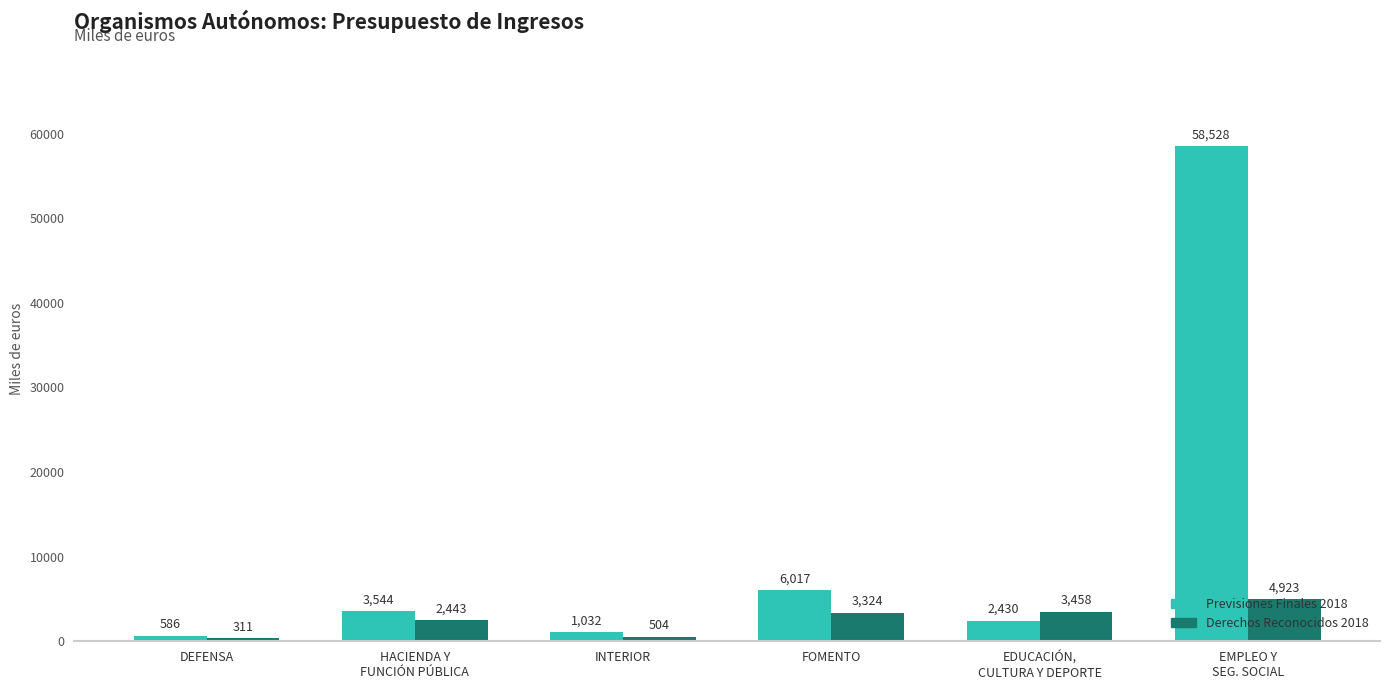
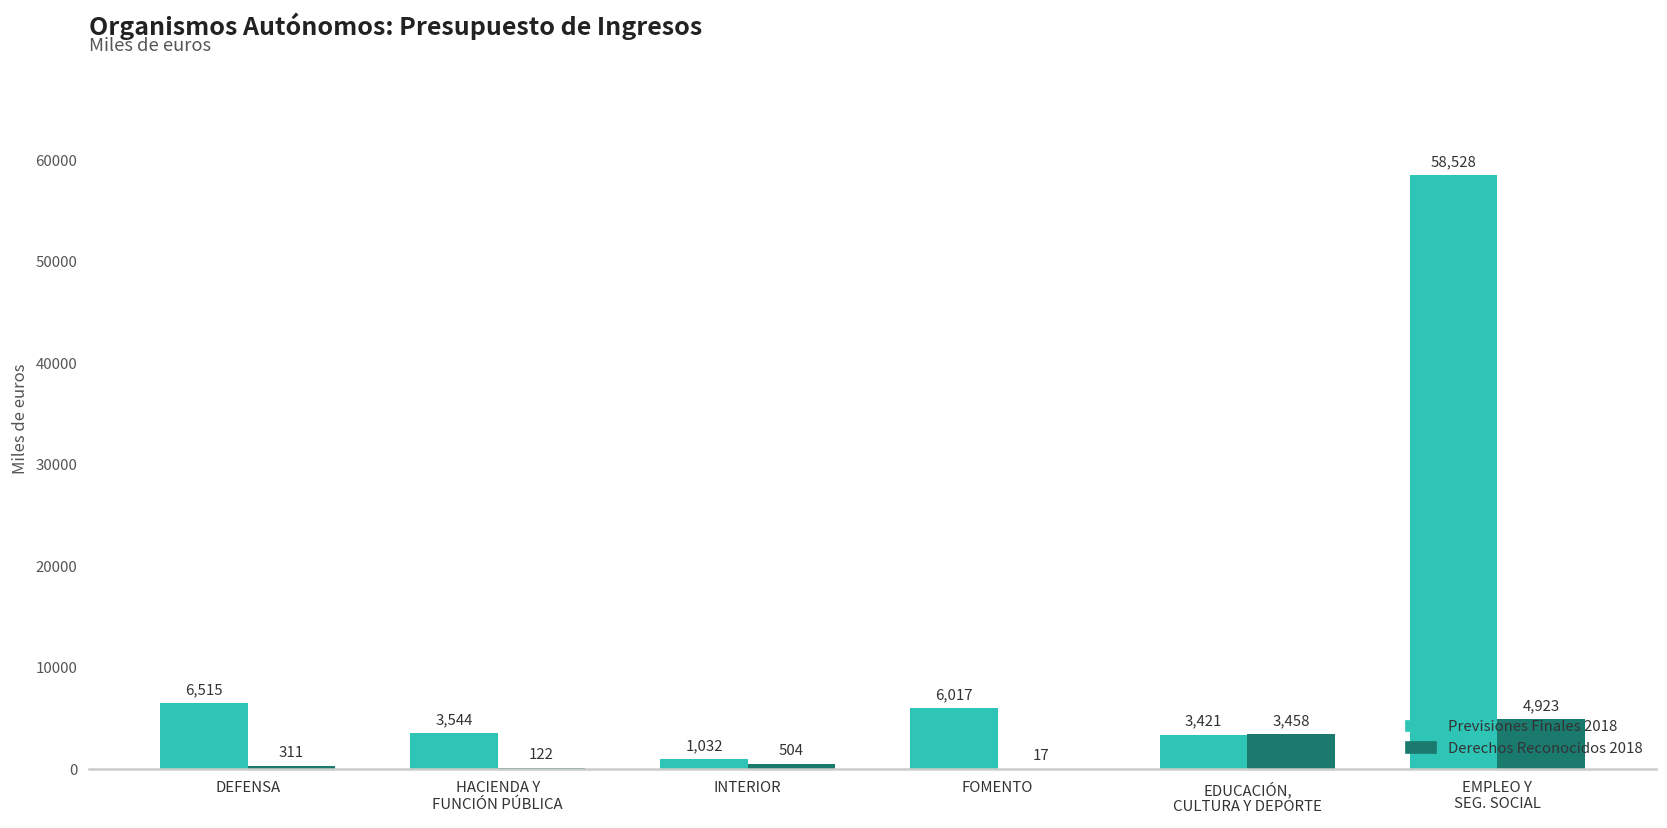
Previsiones Finales 2018, DEFENSA: 586 -> 6,515
Derechos Reconocidos 2018, HACIENDA Y FUNCIÓN PÚBLICA: 2,443 -> 122
Derechos Reconocidos 2018, FOMENTO: 3,324 -> 17
Previsiones Finales 2018, EDUCACIÓN, CULTURA Y DEPORTE: 2,430 -> 3,421
